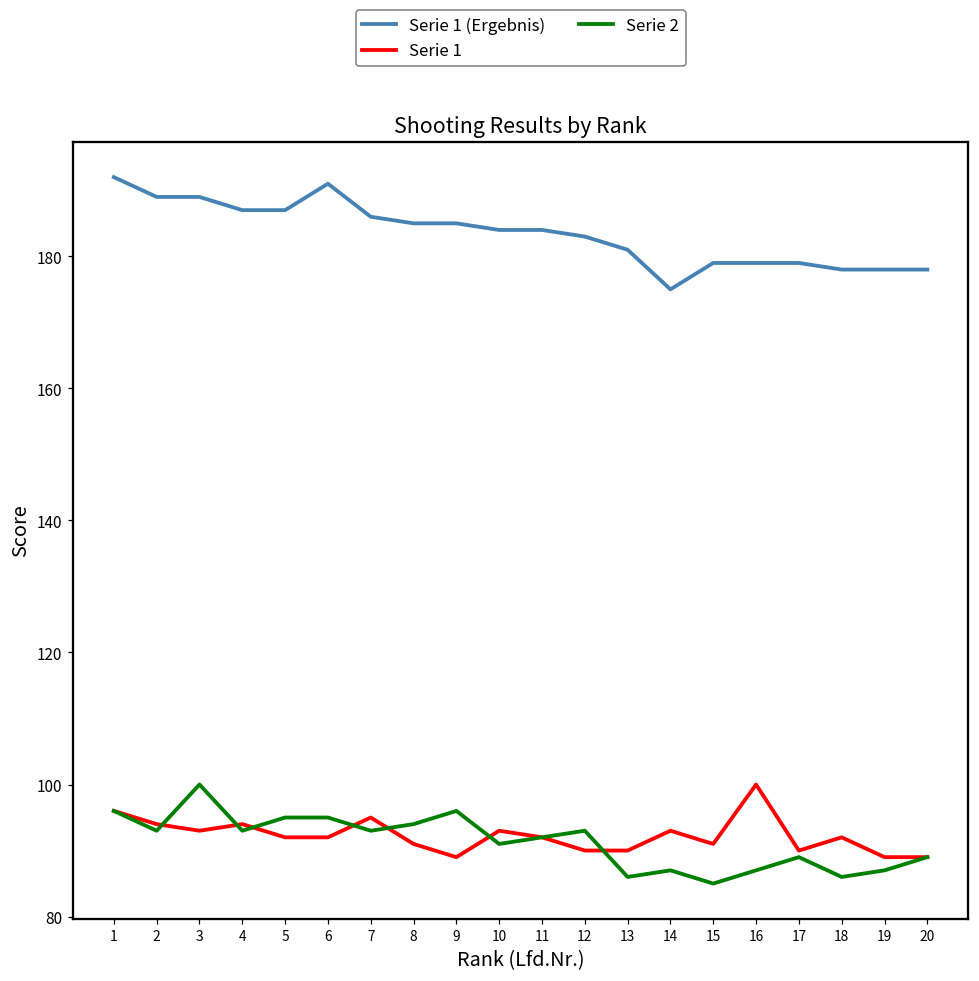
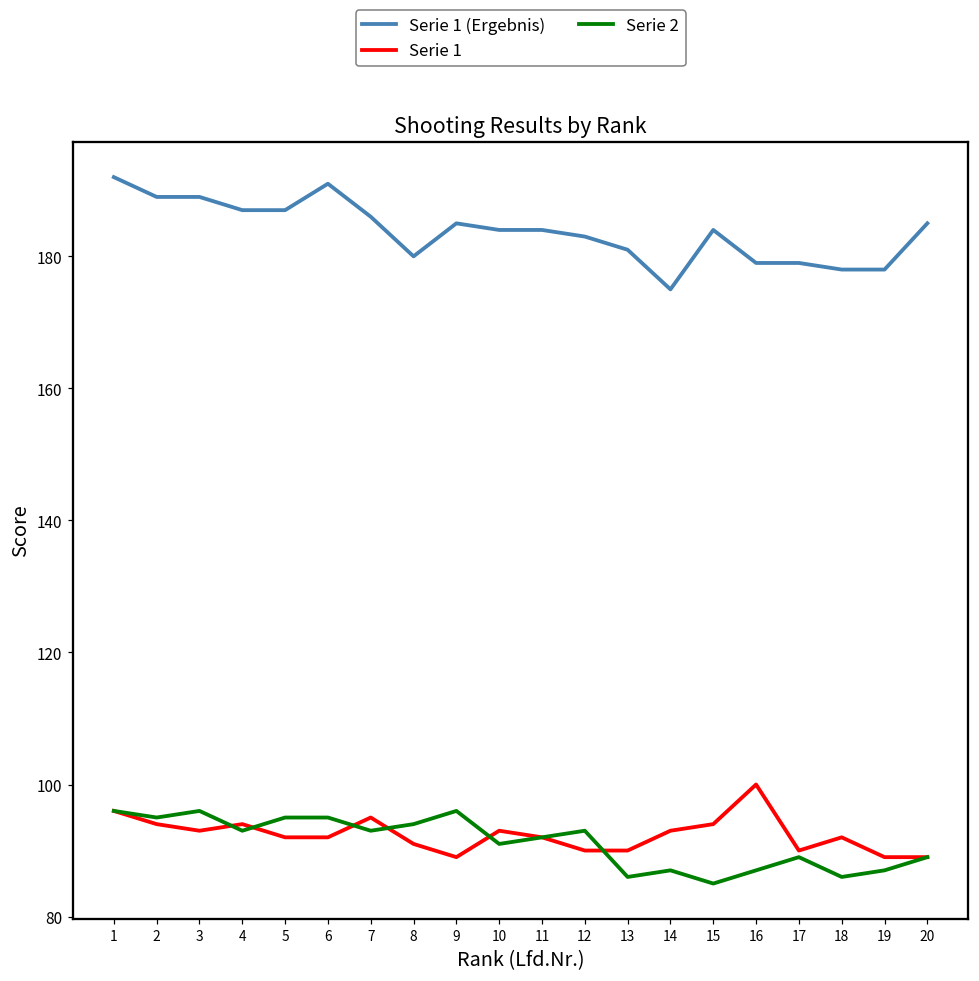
Serie 2, 2: 93 -> 95
Serie 2, 3: 100 -> 96
Serie 1 (Ergebnis), 8: 185 -> 180
Serie 1 (Ergebnis), 15: 179 -> 184
Serie 1, 15: 91 -> 94
Serie 1 (Ergebnis), 20: 178 -> 185
